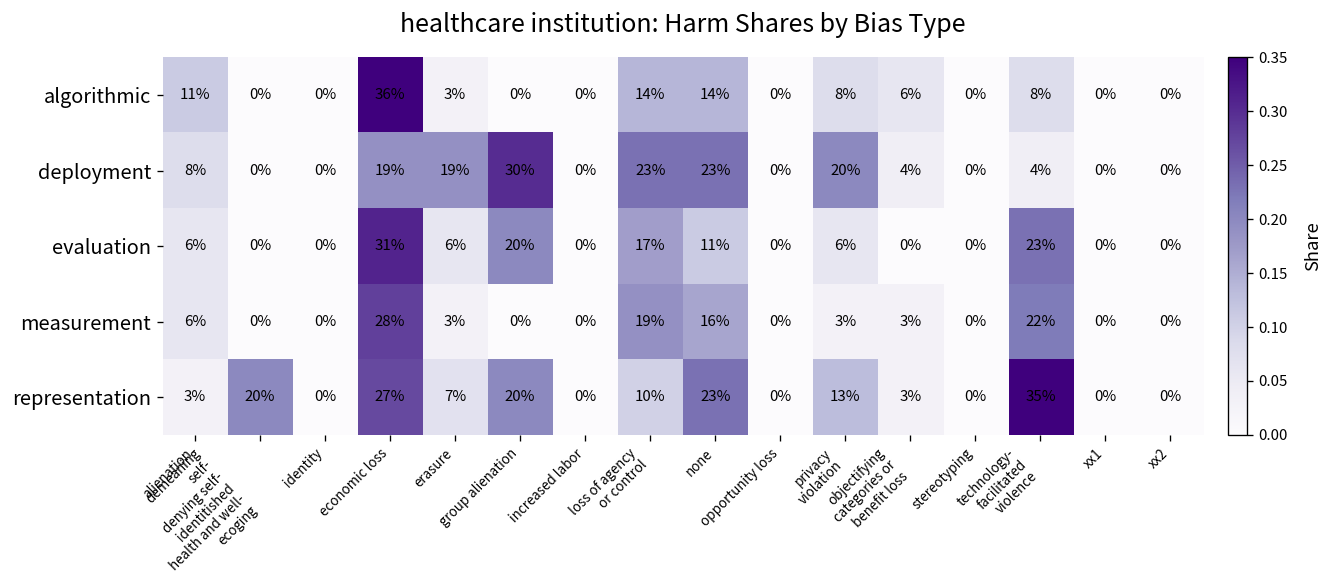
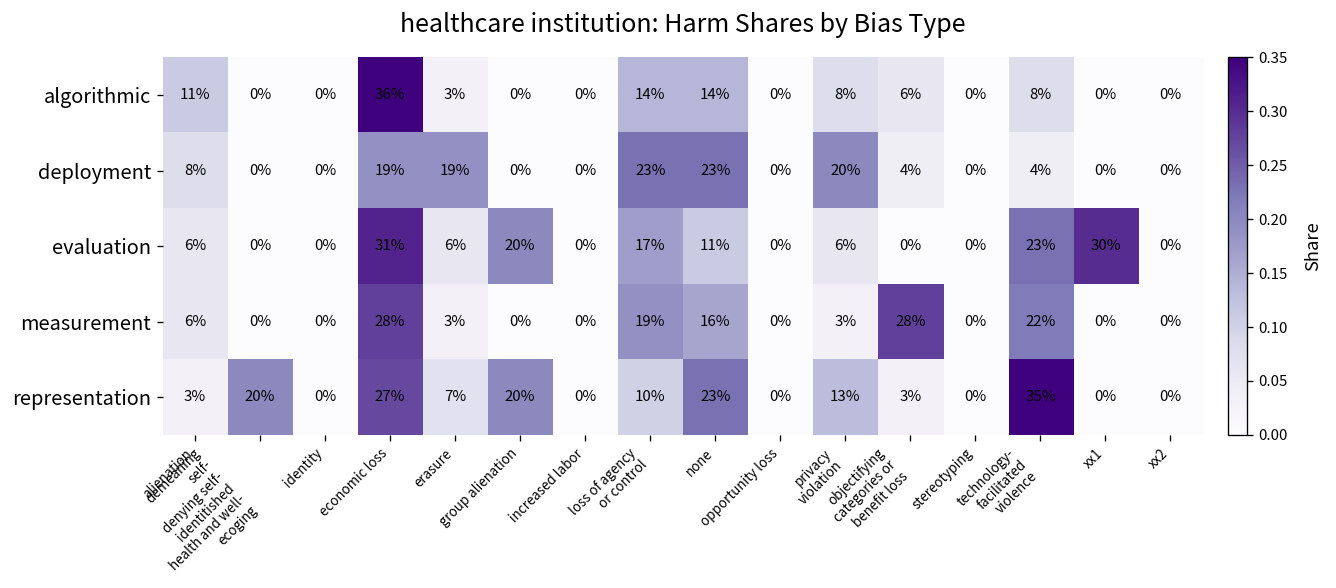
deployment, group alienation: 30% -> 0%
evaluation, xx1: 0% -> 30%
measurement, objectifying categories or benefit loss: 3% -> 28%
